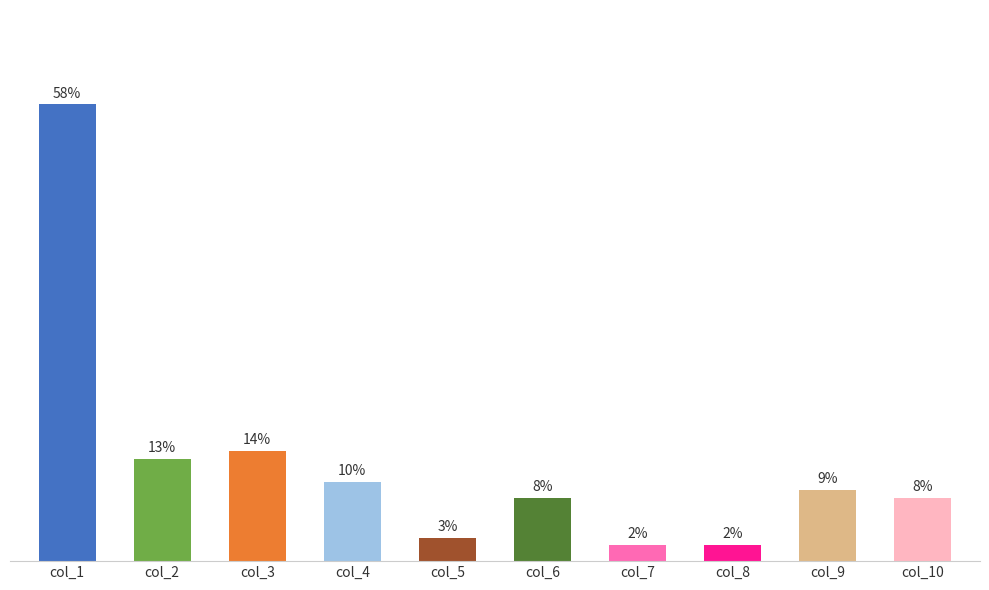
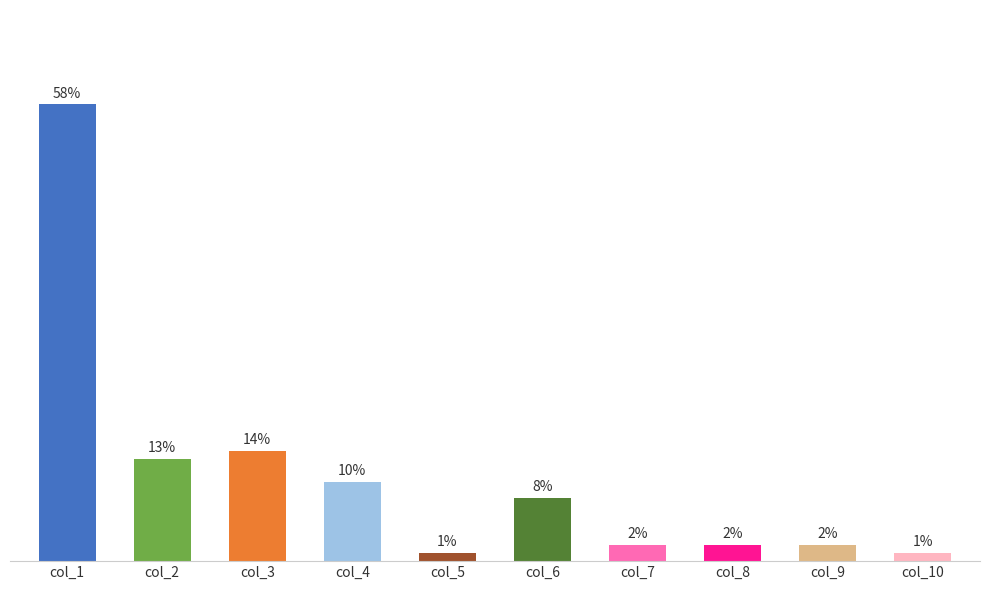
col_5: 3% -> 1%
col_9: 9% -> 2%
col_10: 8% -> 1%
